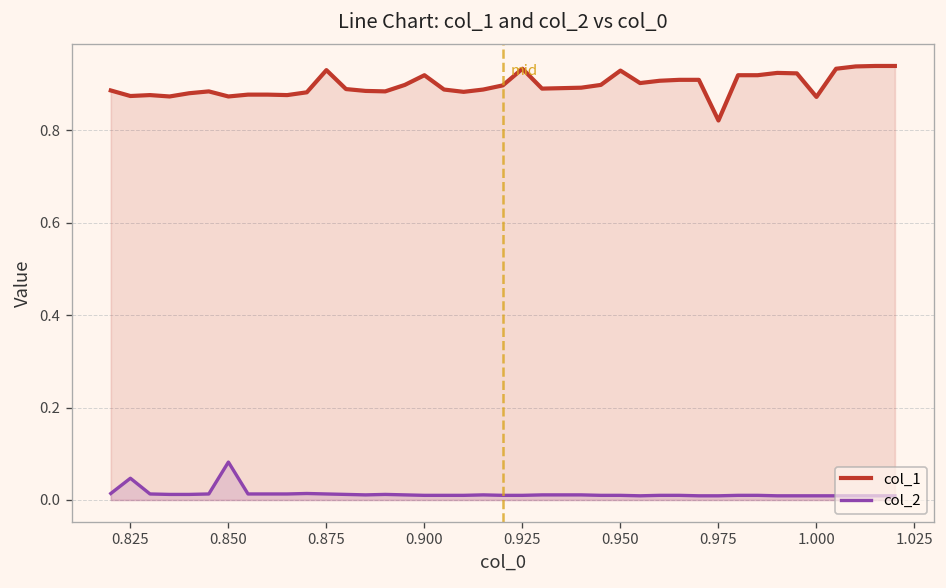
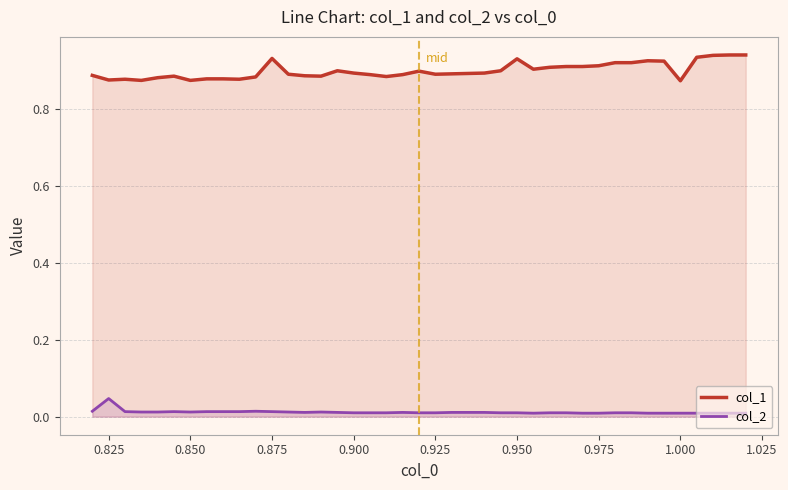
col_2, 0.850: 0.08 -> 0.01
col_1, 0.900: 0.92 -> 0.89
col_1, 0.925: 0.93 -> 0.89
col_1, 0.975: 0.82 -> 0.91
